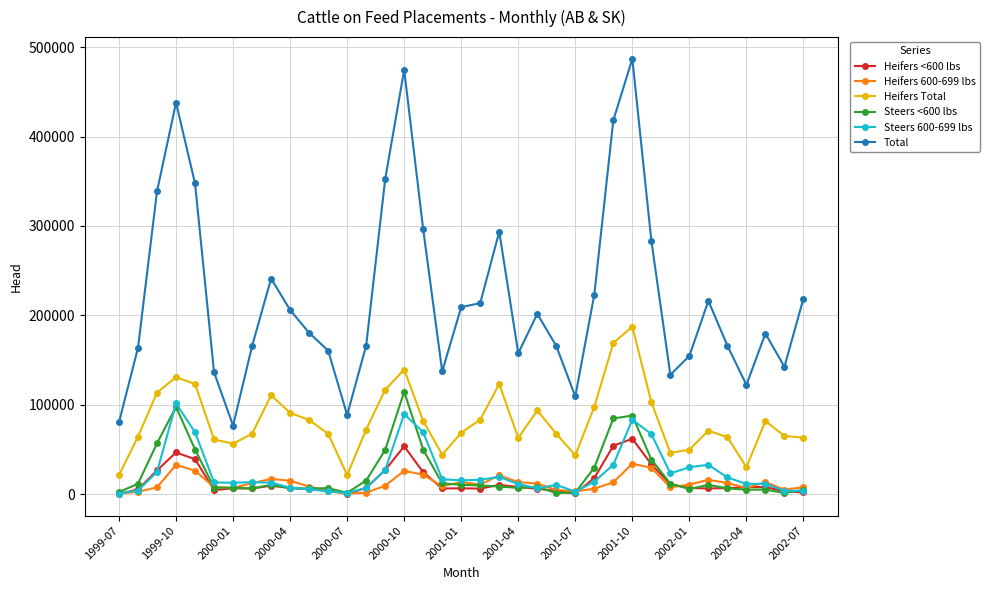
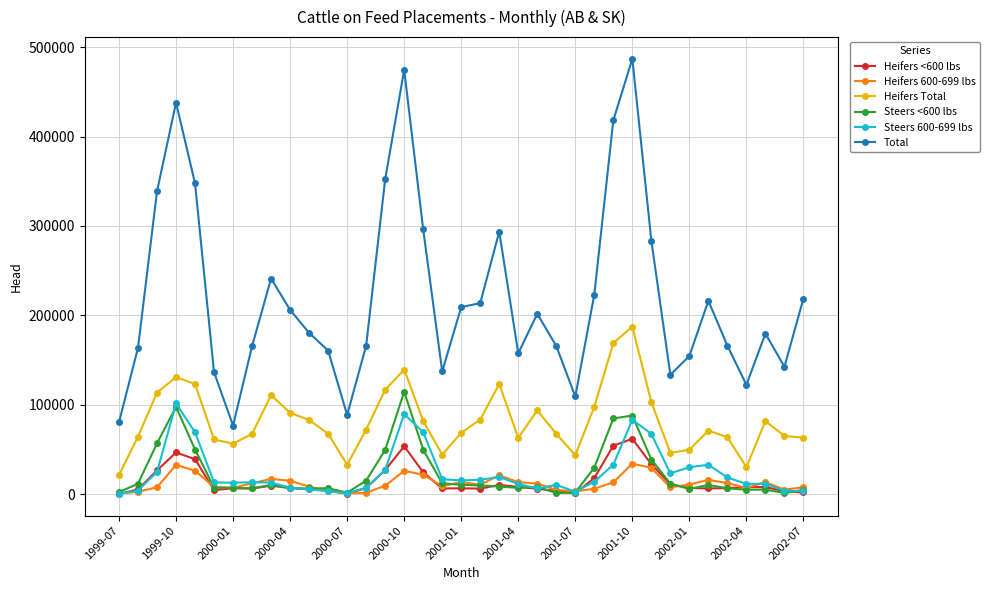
Heifers Total, 2000-07: 20000 -> 30000
